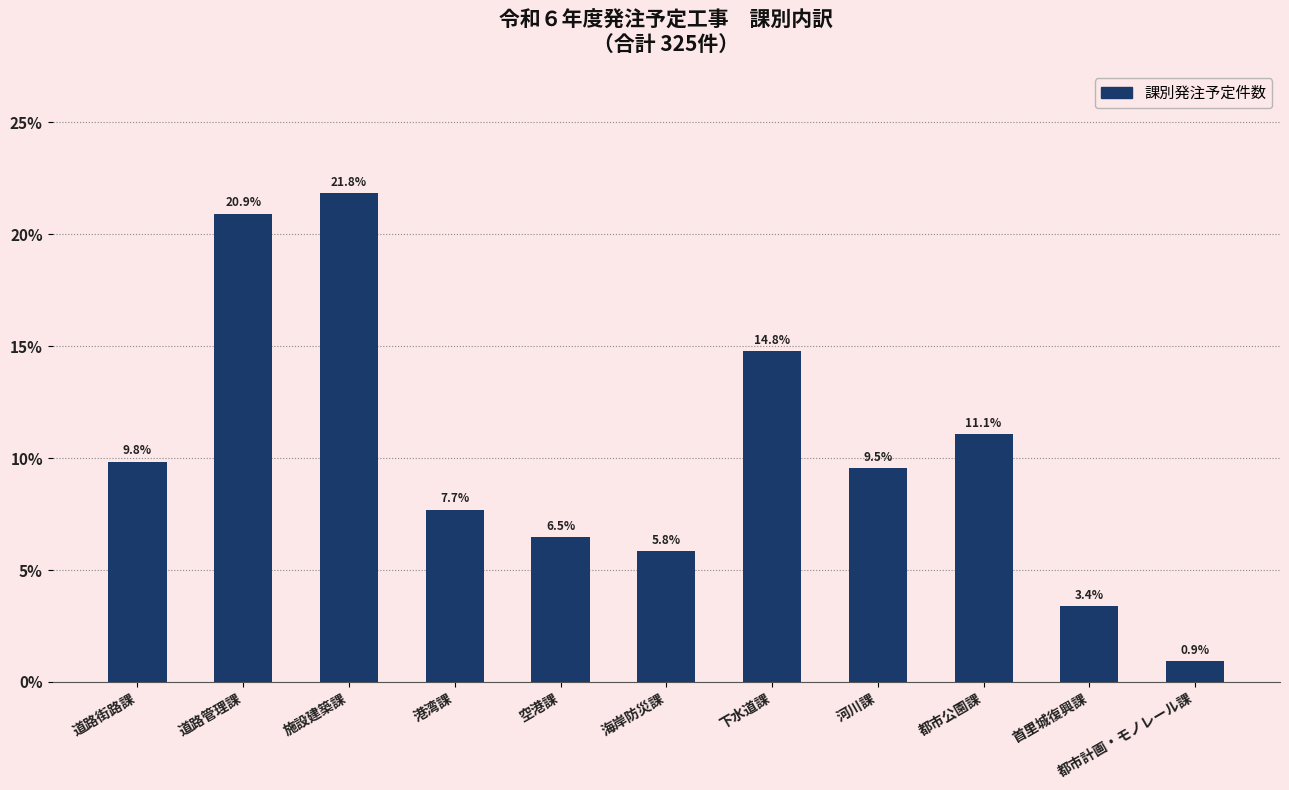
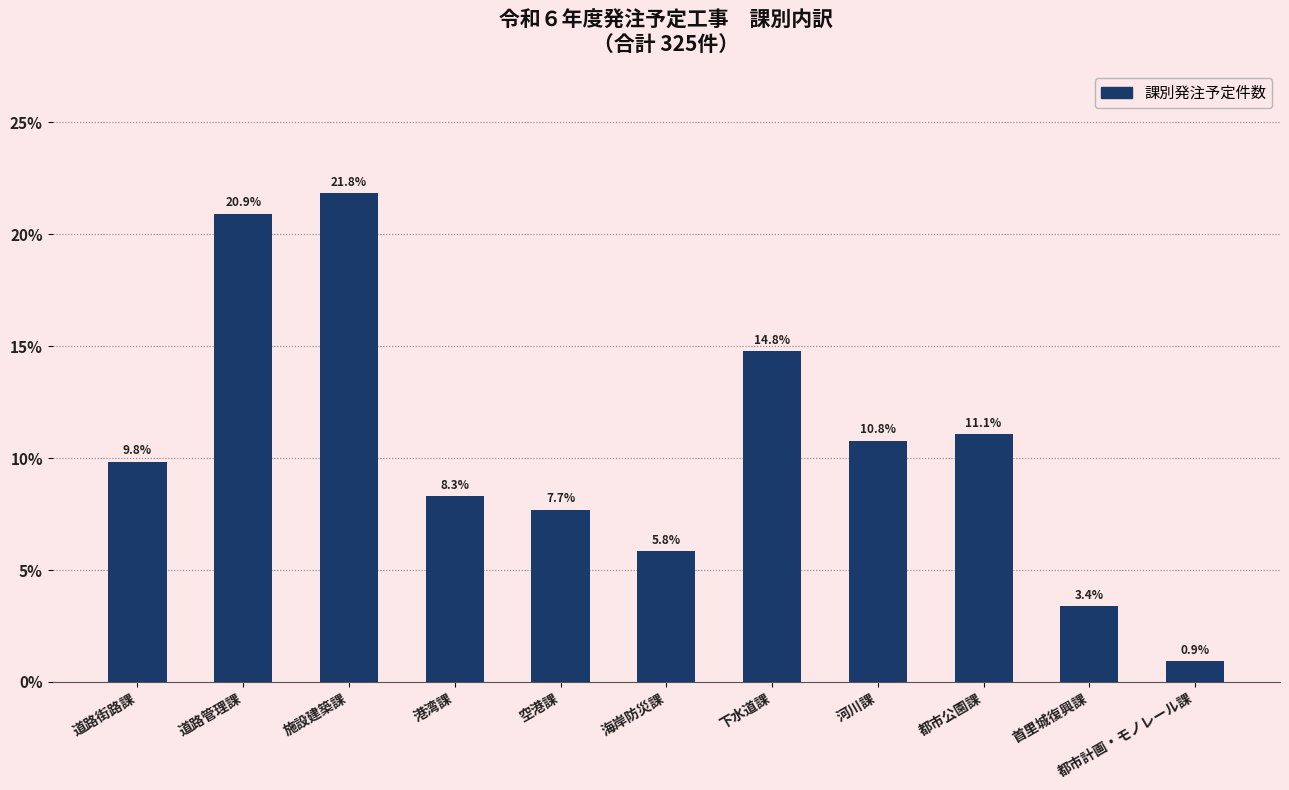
港湾課: 7.7% -> 8.3%
空港課: 6.5% -> 7.7%
河川課: 9.5% -> 10.8%
